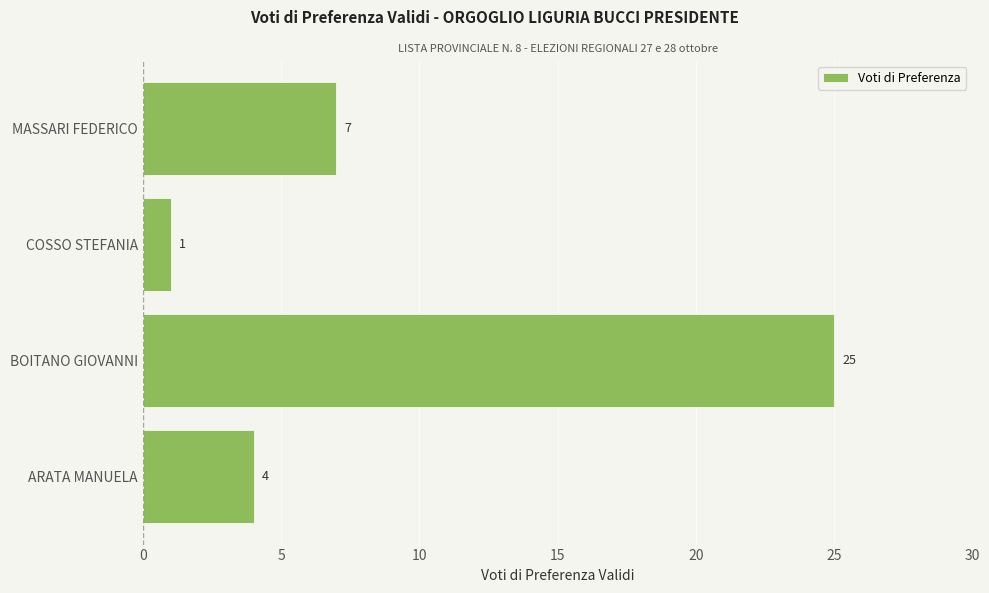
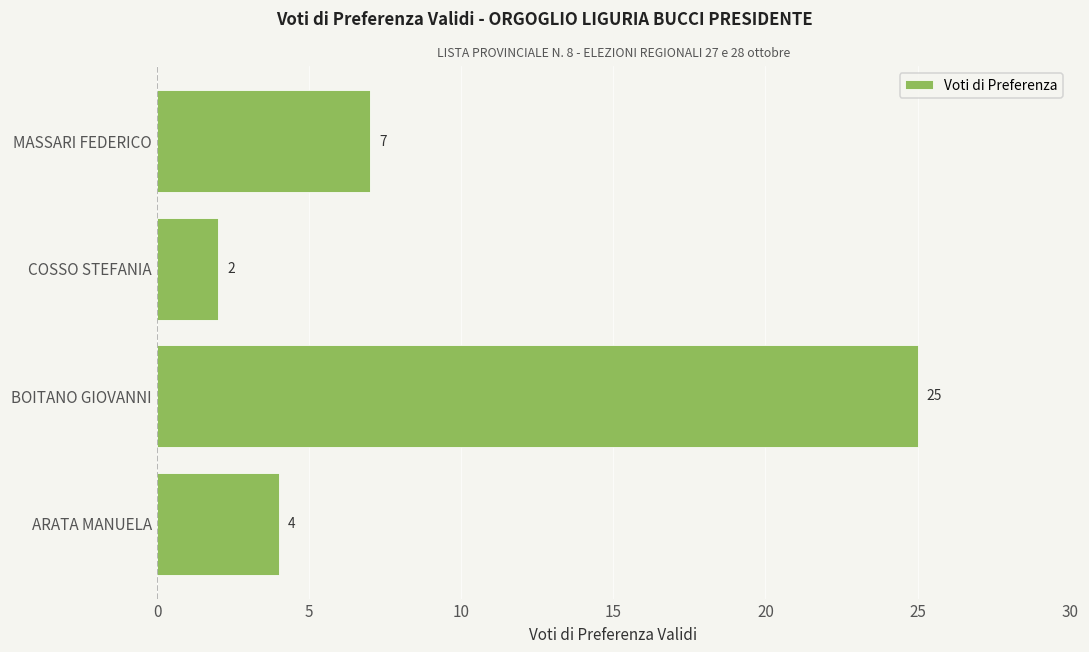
COSSO STEFANIA: 1 -> 2
